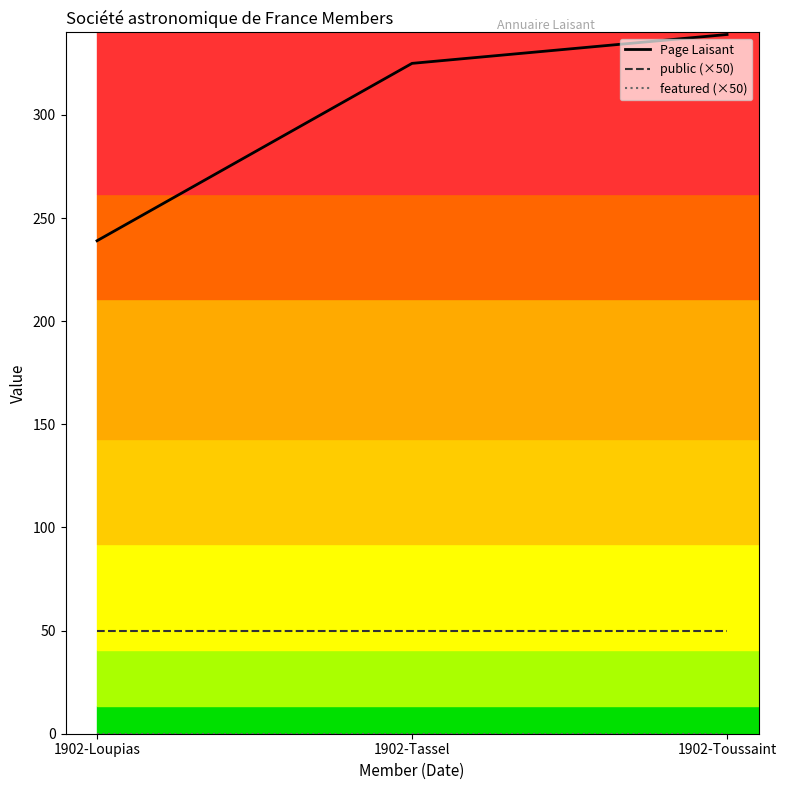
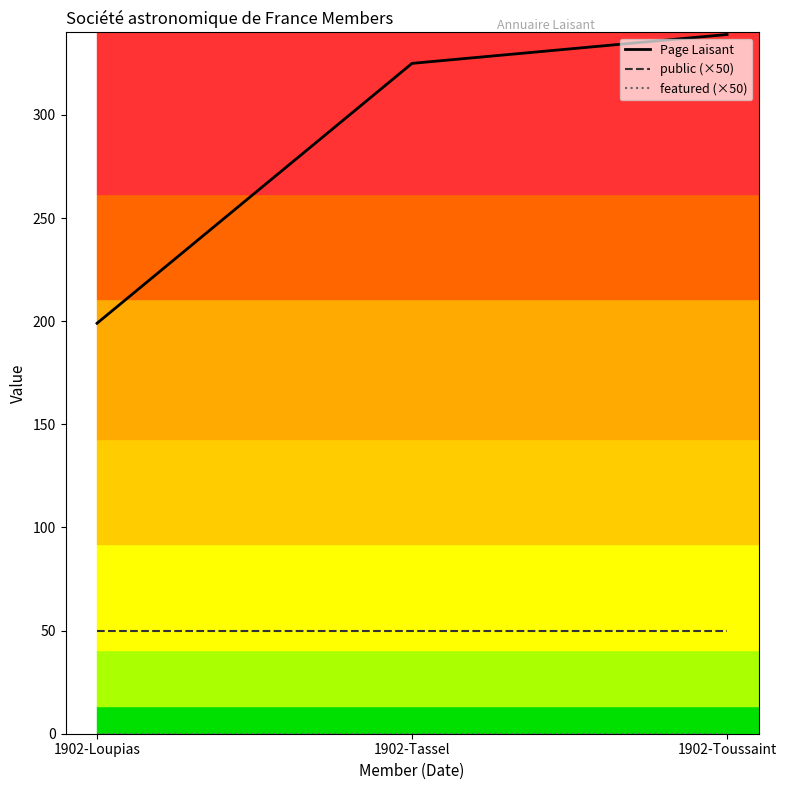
Page Laisant, 1902-Loupias: 239 -> 199
